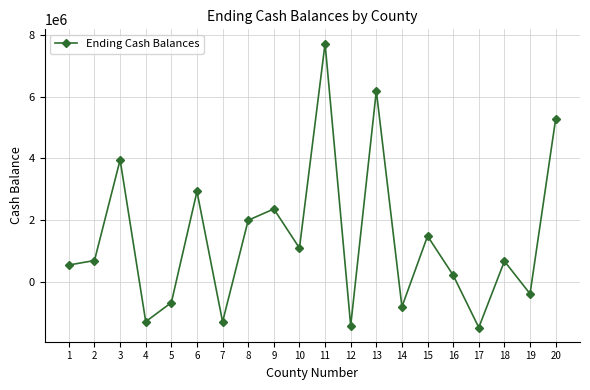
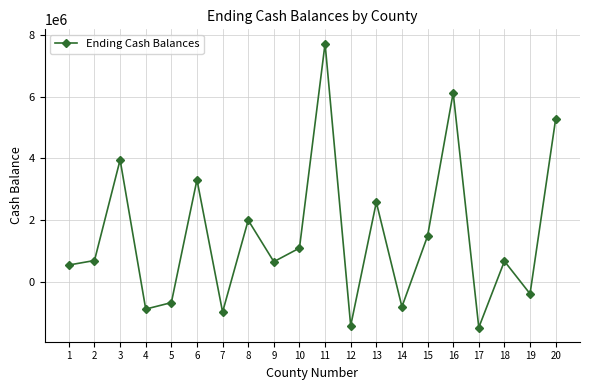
4: -1300000 -> -900000
6: 2900000 -> 3300000
7: -1300000 -> -1000000
9: 2400000 -> 700000
13: 6200000 -> 2600000
16: 200000 -> 6100000
